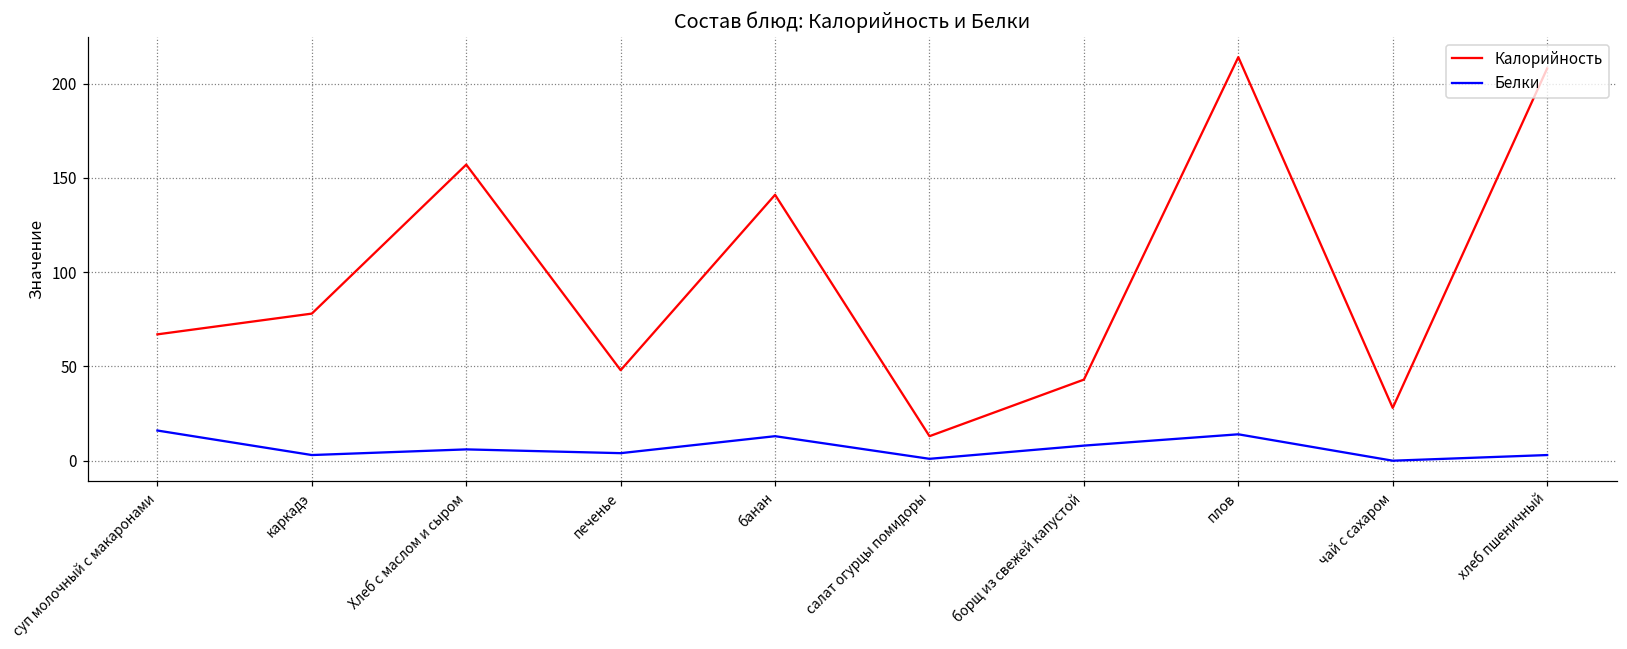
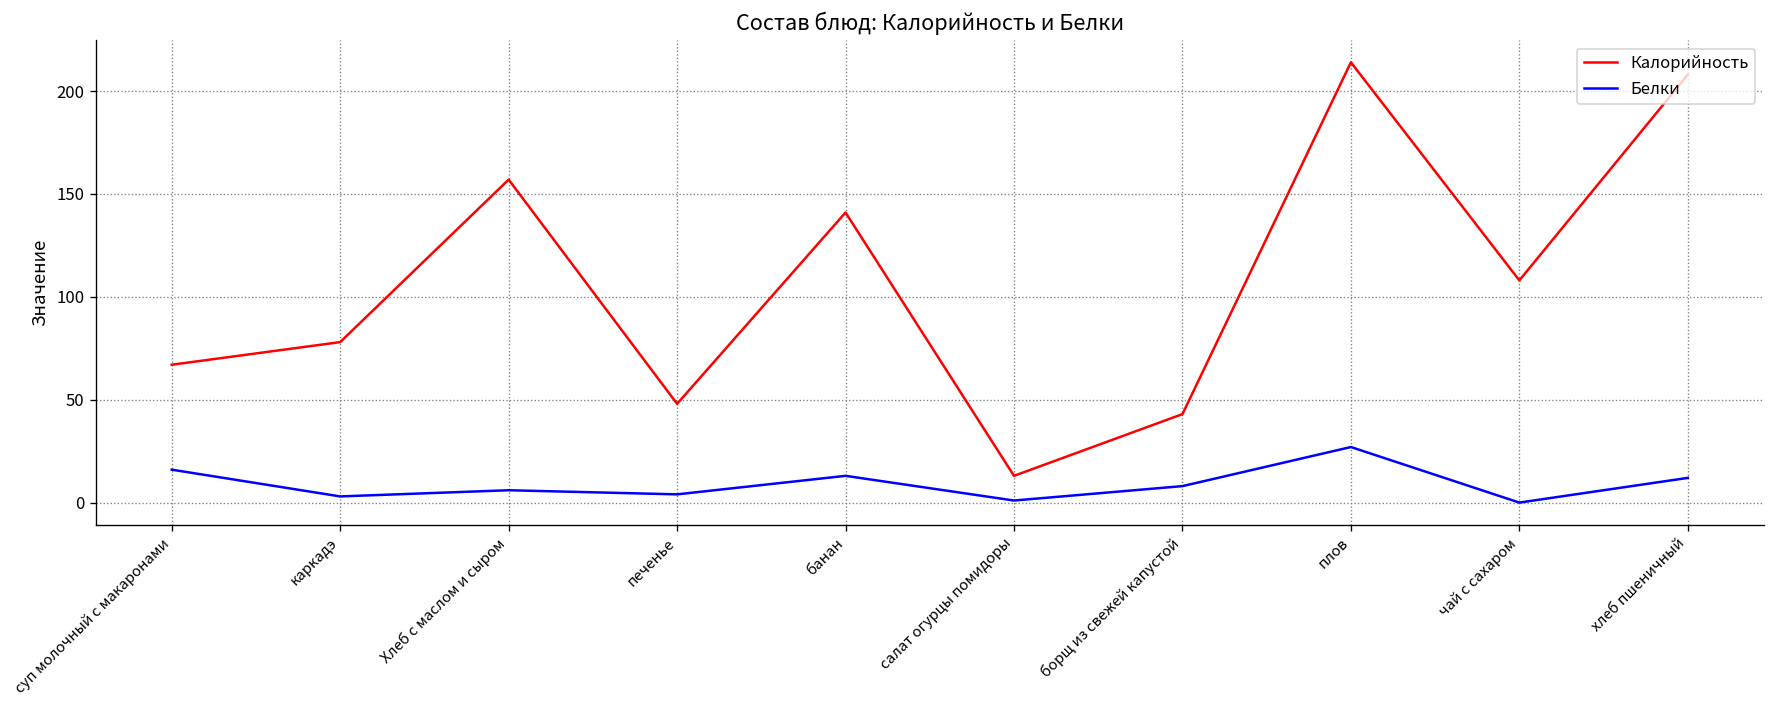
Белки, плов: 14 -> 27
Калорийность, чай с сахаром: 28 -> 108
Белки, хлеб пшеничный: 3 -> 12
